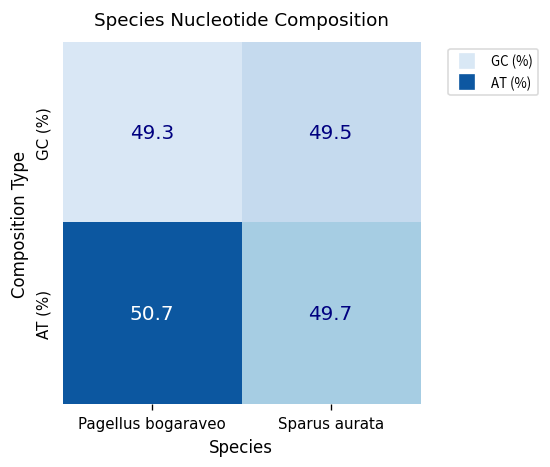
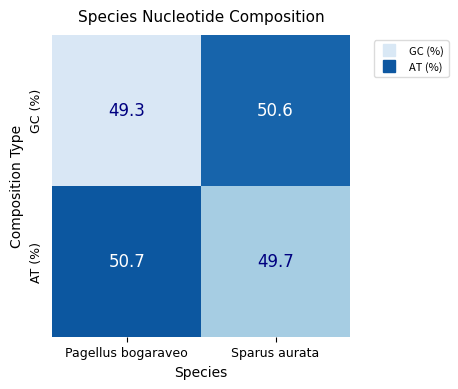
GC (%), Sparus aurata: 49.5 -> 50.6
